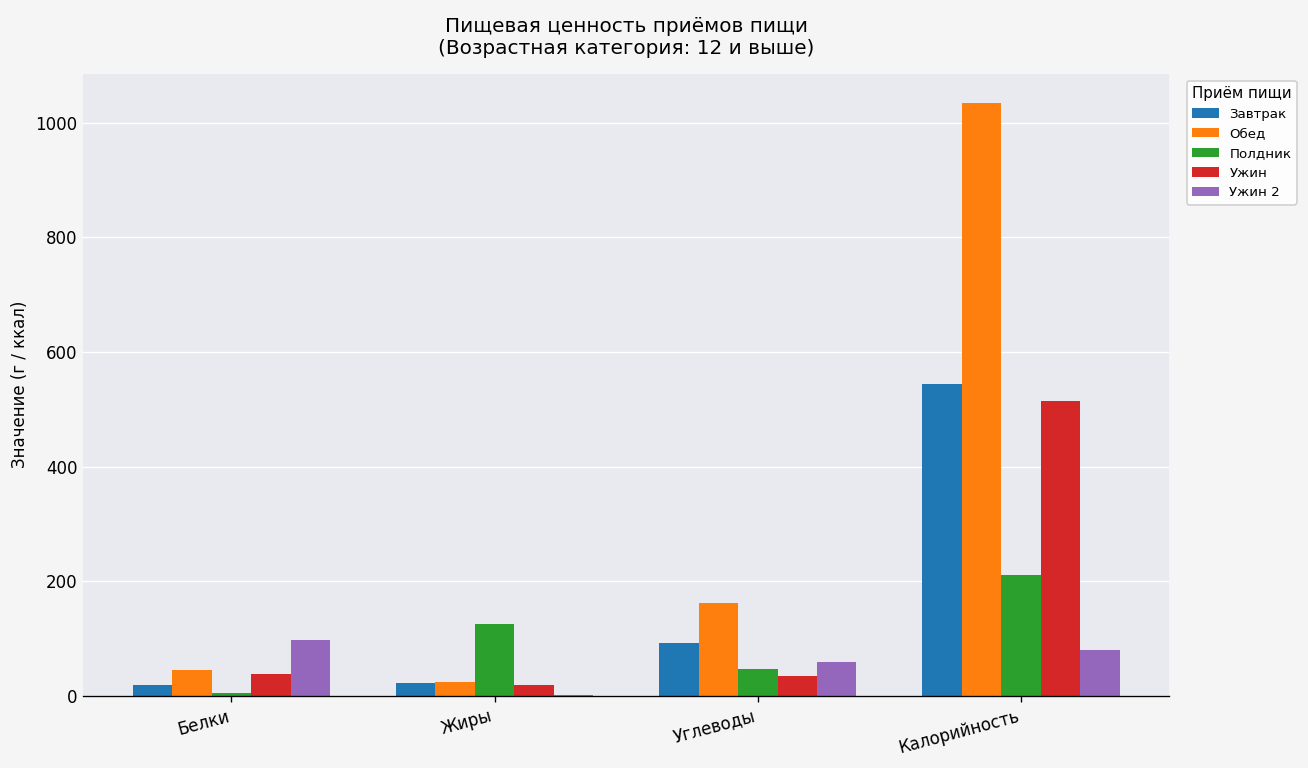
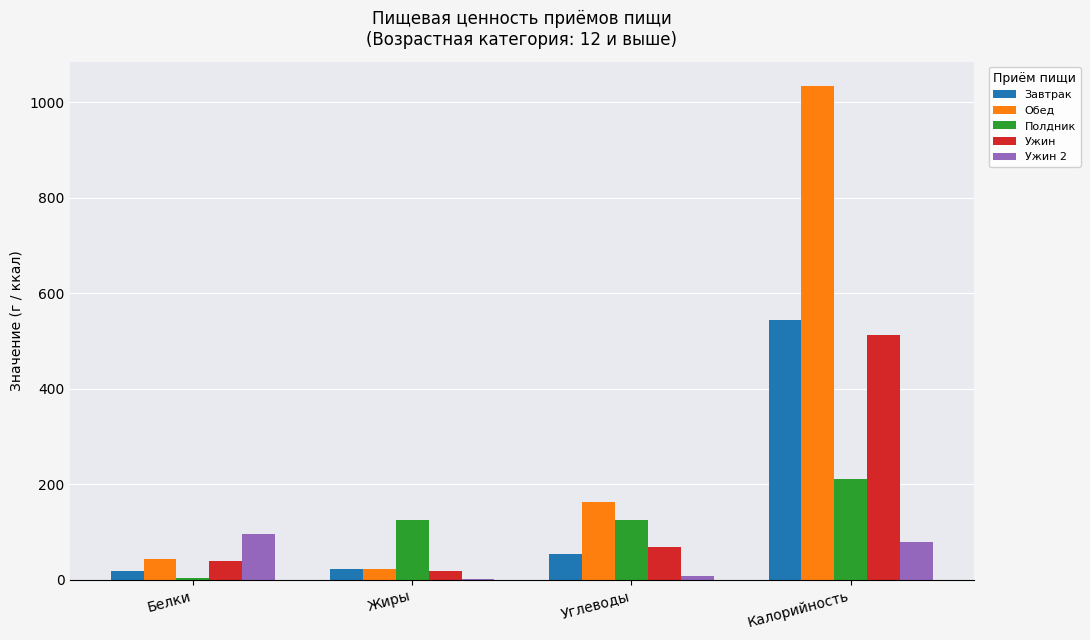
Завтрак, Углеводы: 90 -> 50
Полдник, Углеводы: 50 -> 120
Ужин, Углеводы: 30 -> 70
Ужин 2, Углеводы: 60 -> 10
